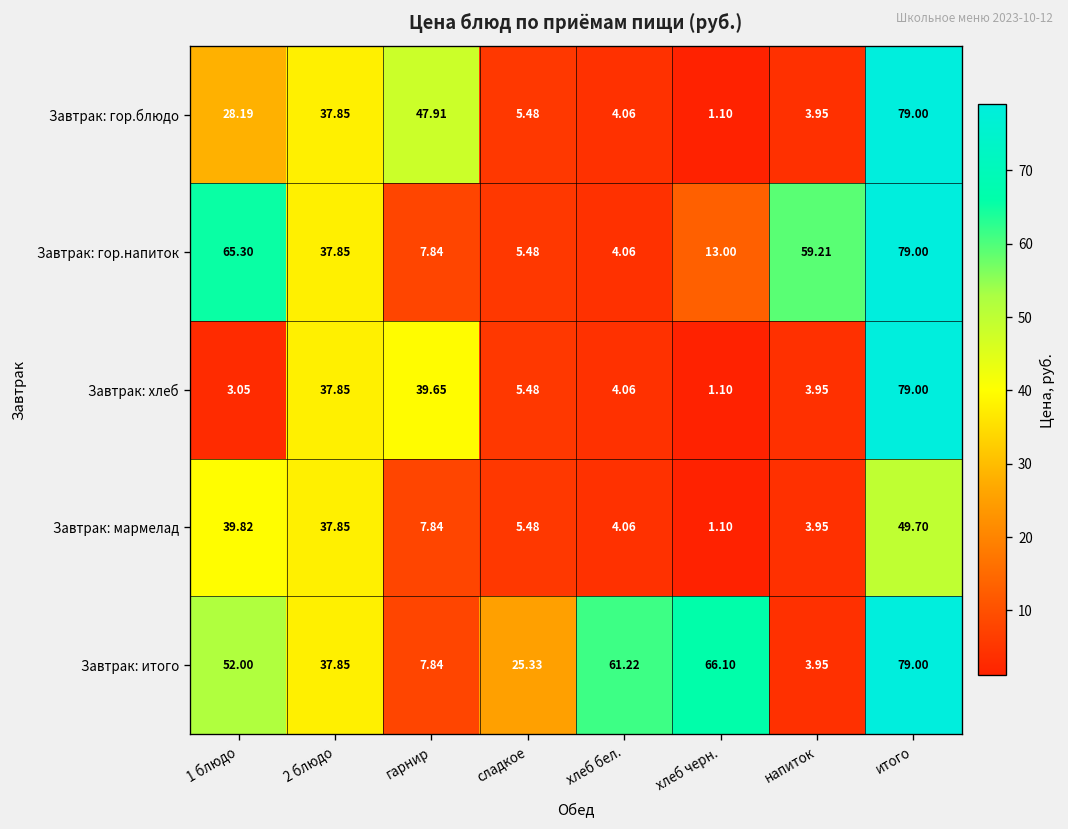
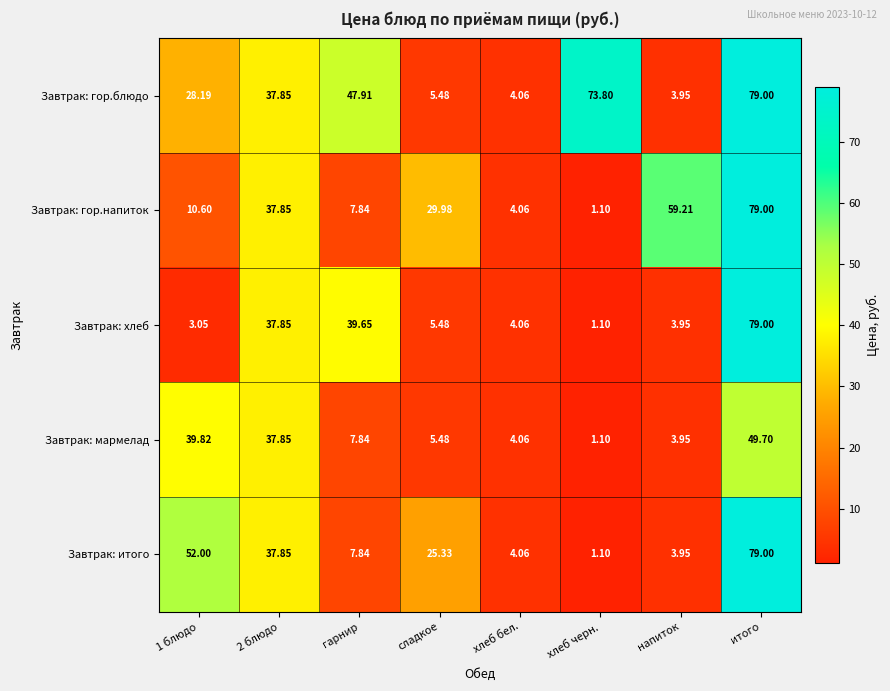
Завтрак: гор.блюдо, хлеб черн.: 1.10 -> 73.80
Завтрак: гор.напиток, 1 блюдо: 65.30 -> 10.60
Завтрак: гор.напиток, сладкое: 5.48 -> 29.98
Завтрак: гор.напиток, хлеб черн.: 13.00 -> 1.10
Завтрак: итого, хлеб бел.: 61.22 -> 4.06
Завтрак: итого, хлеб черн.: 66.10 -> 1.10
